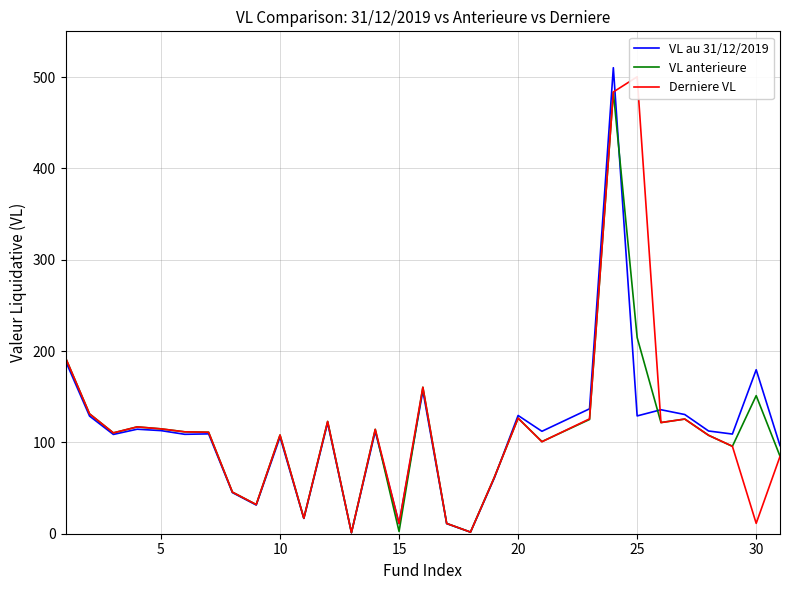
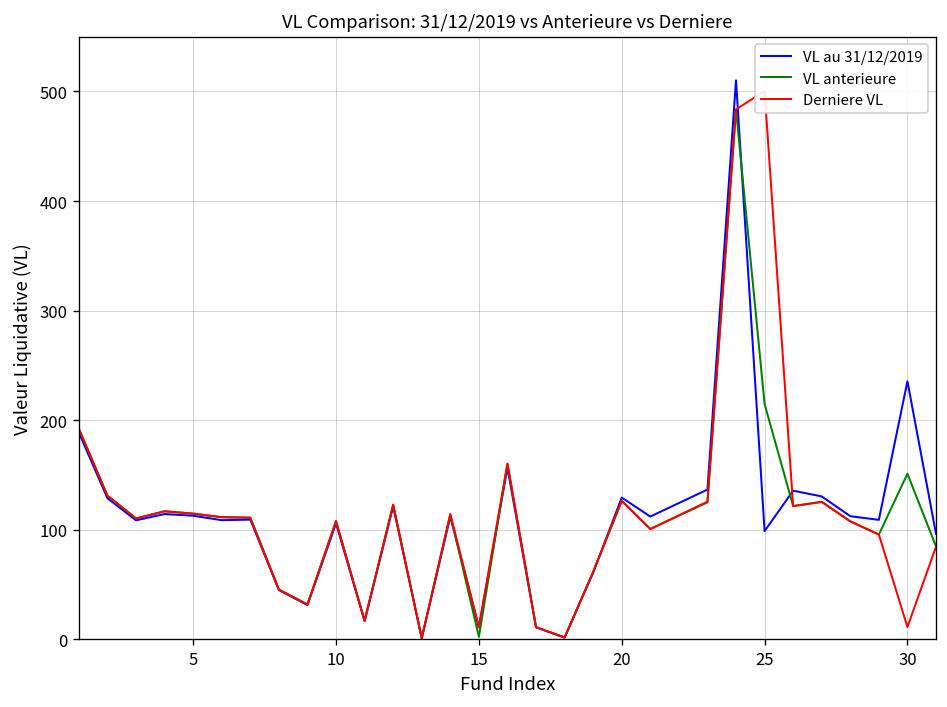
VL au 31/12/2019, 25: 130 -> 100
VL au 31/12/2019, 30: 180 -> 240
